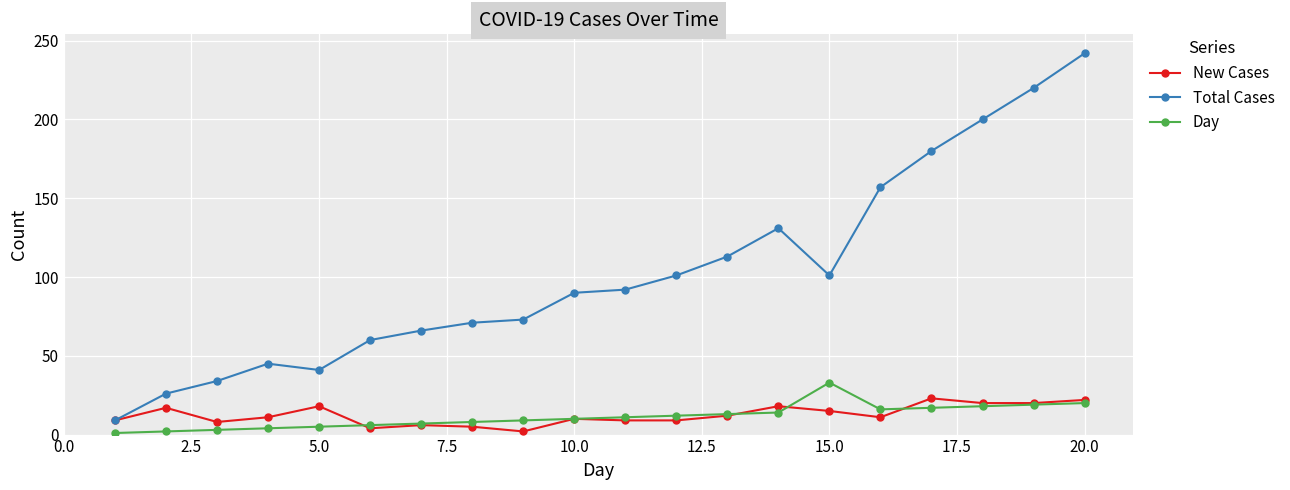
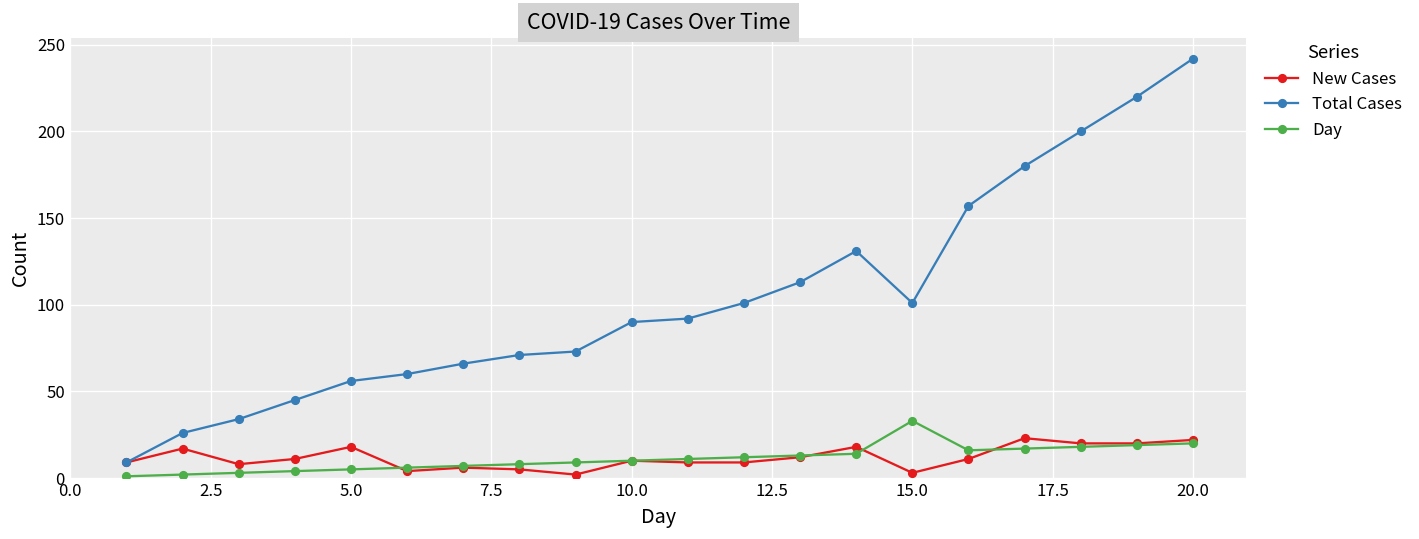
Total Cases, 5.0: 41 -> 56
New Cases, 15.0: 15 -> 3
